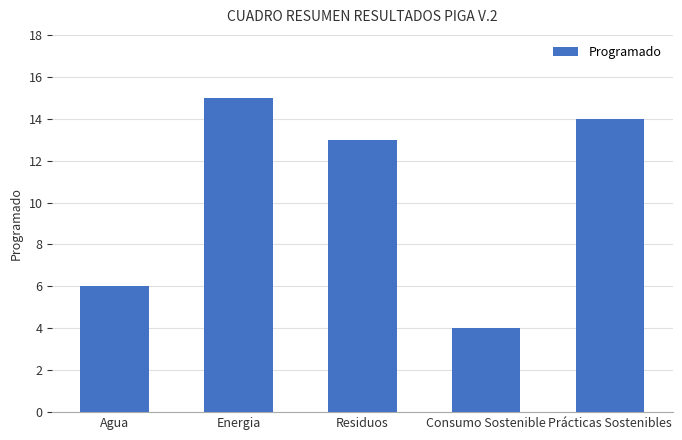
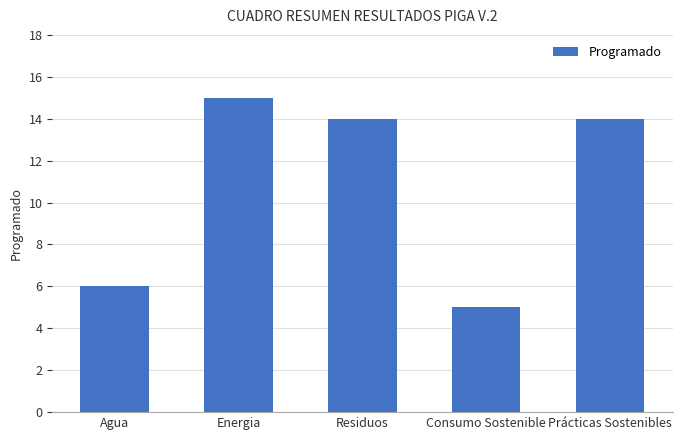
Residuos: 13 -> 14
Consumo Sostenible: 4 -> 5
